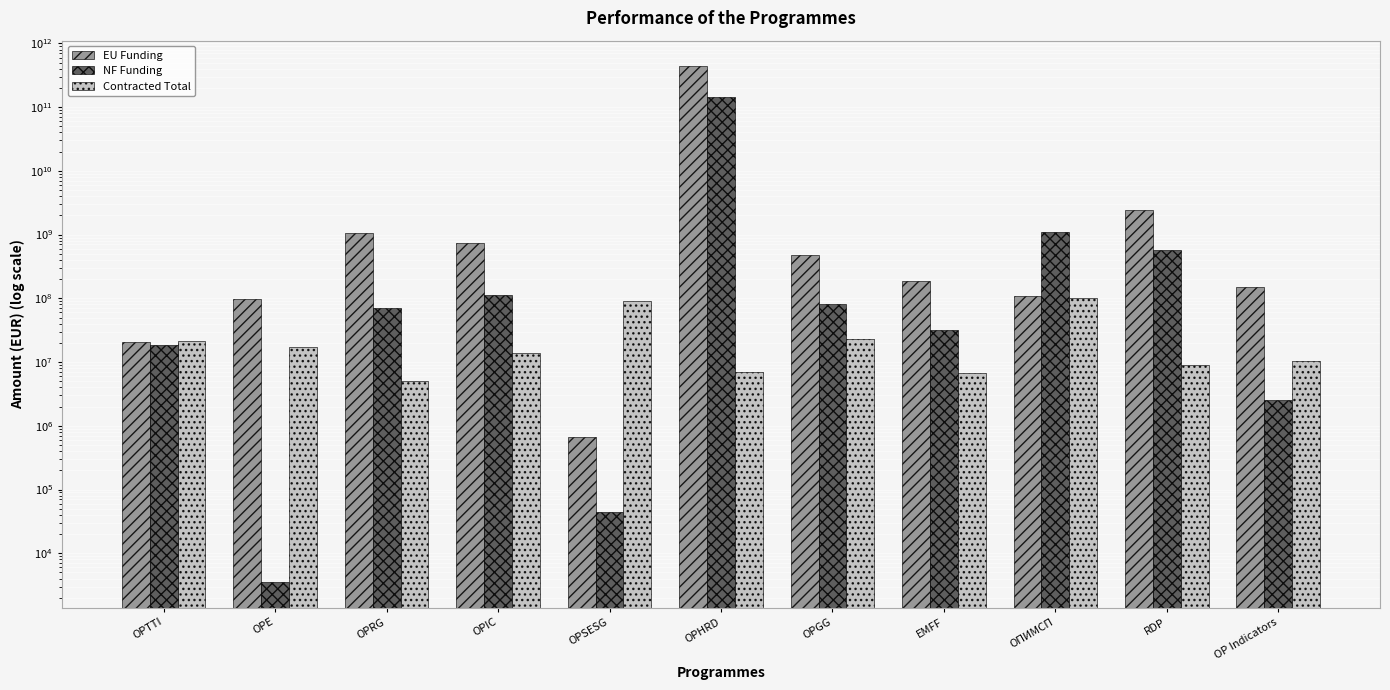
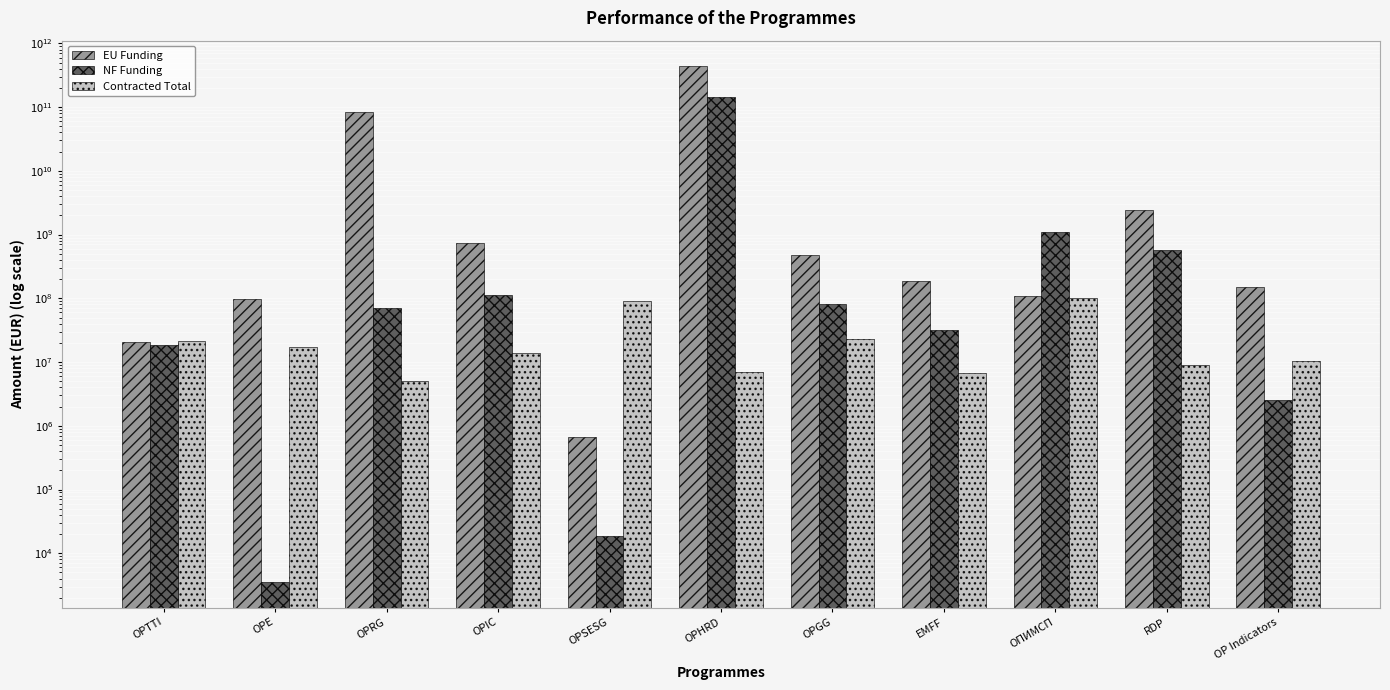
EU Funding, OPRG: 1100000000 -> 80000000000
NF Funding, OPSESG: 40000 -> 18000
